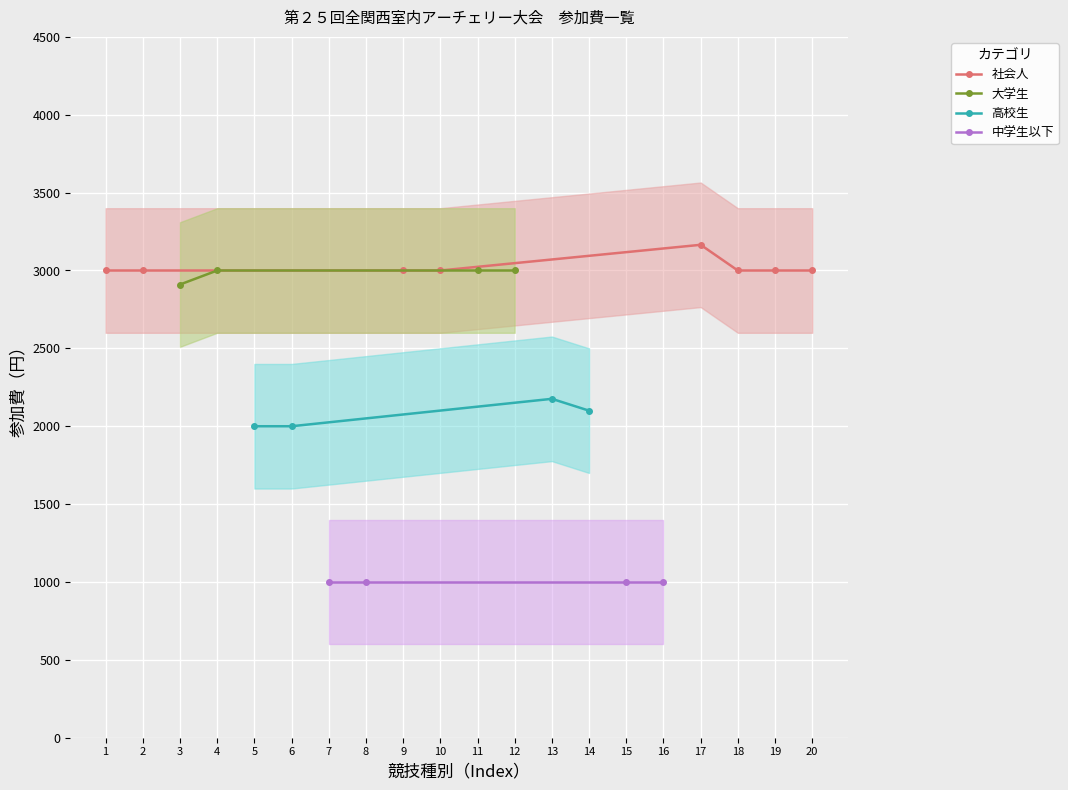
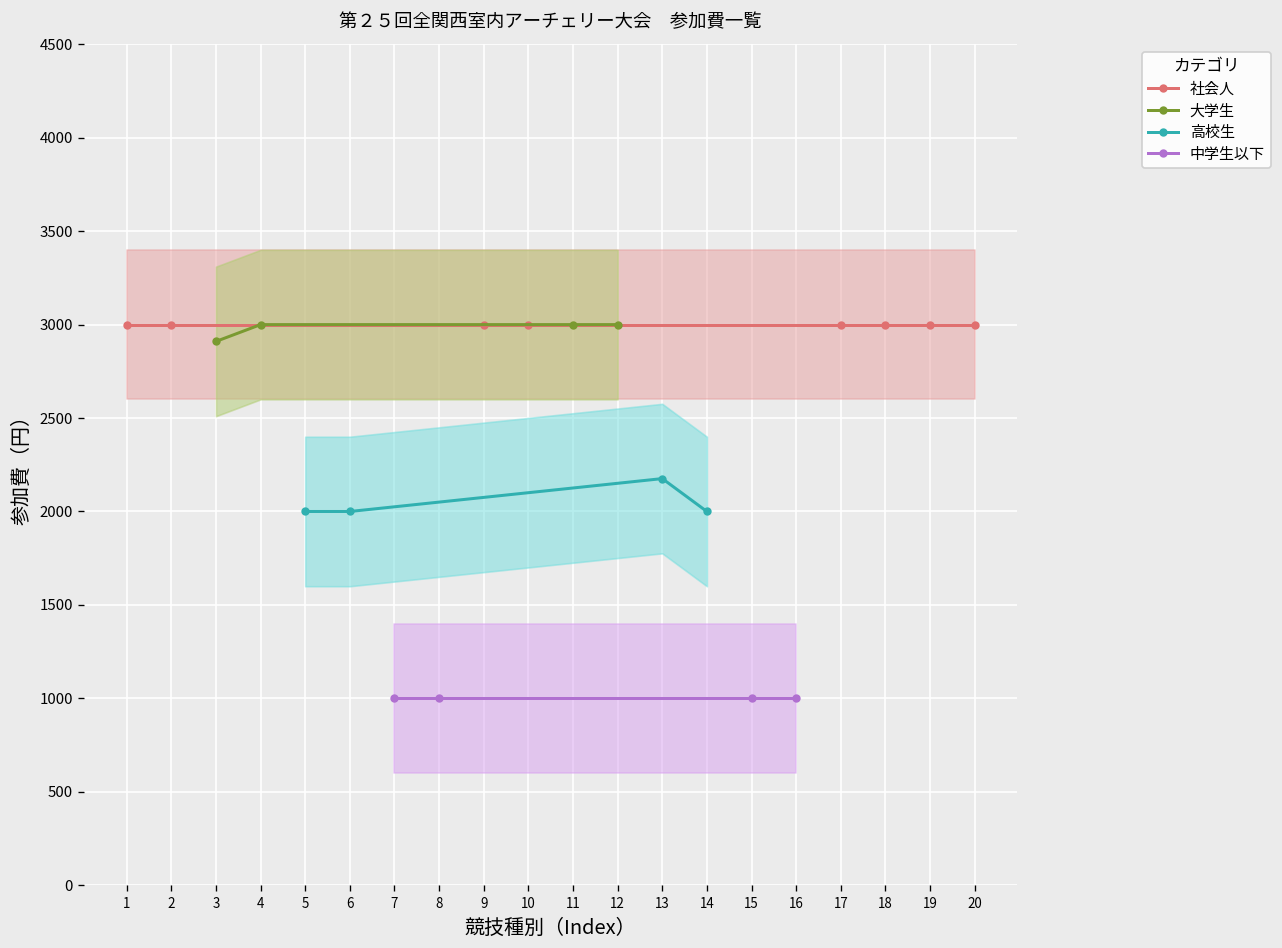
高校生, 14: 2100 -> 2000
社会人, 17: 3170 -> 3000
